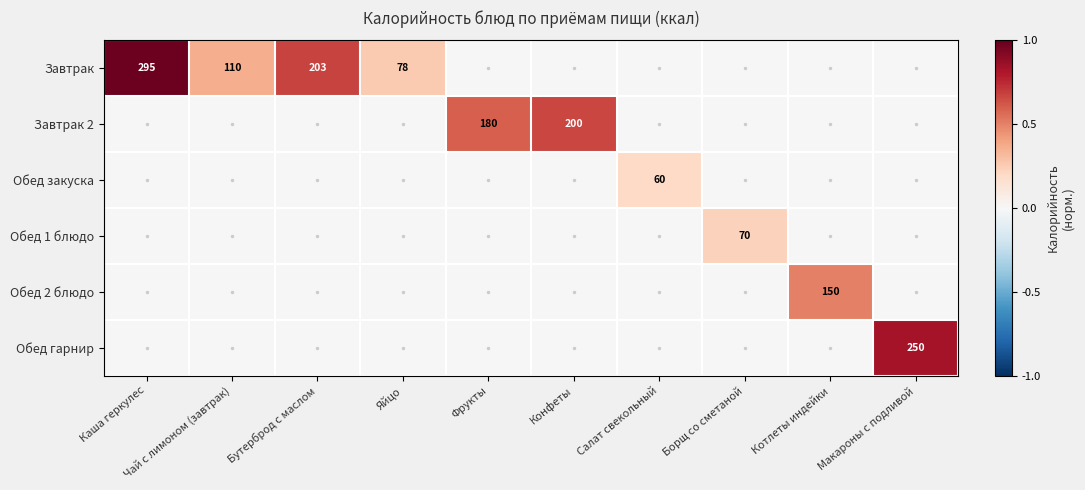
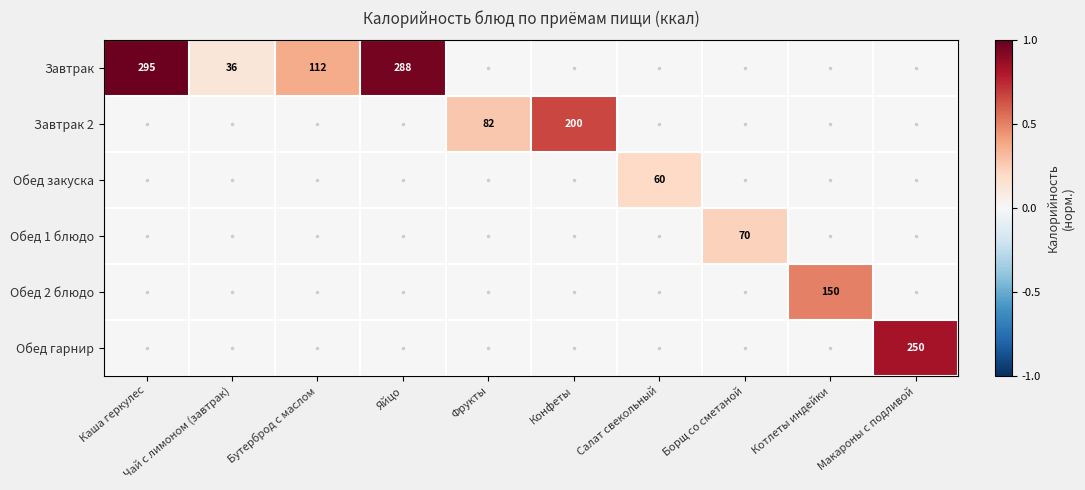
Завтрак, Чай с лимоном (завтрак): 110 -> 36
Завтрак, Бутерброд с маслом: 203 -> 112
Завтрак, Яйцо: 78 -> 288
Завтрак 2, Фрукты: 180 -> 82
